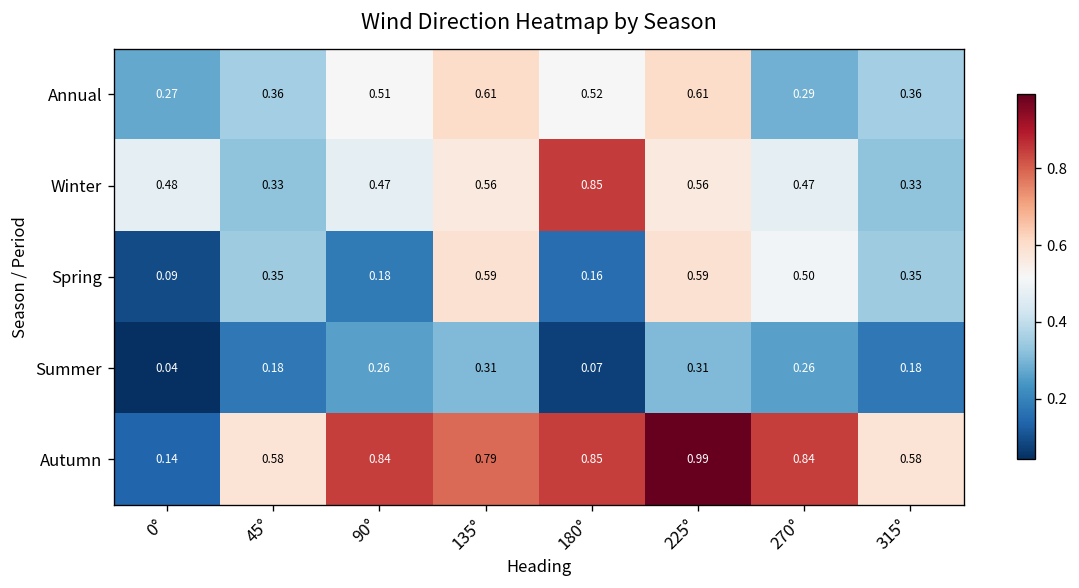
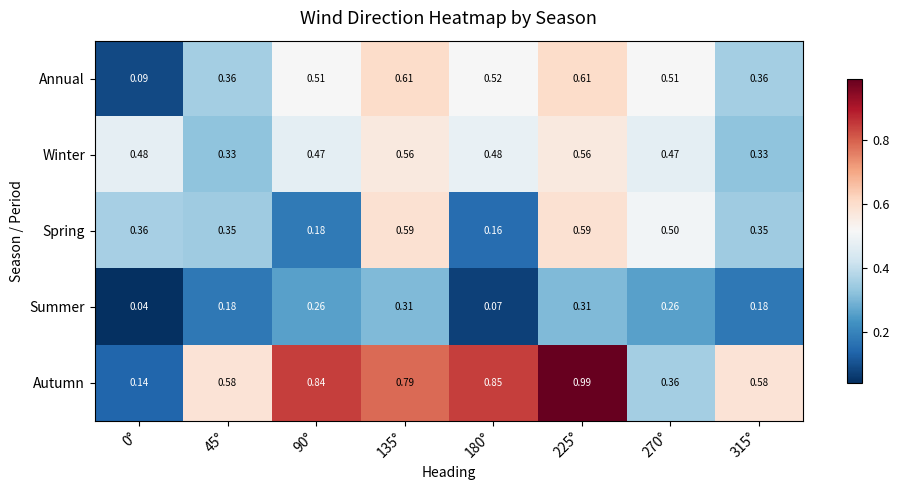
Annual, 0°: 0.27 -> 0.09
Annual, 270°: 0.29 -> 0.51
Winter, 180°: 0.85 -> 0.48
Spring, 0°: 0.09 -> 0.36
Autumn, 270°: 0.84 -> 0.36
